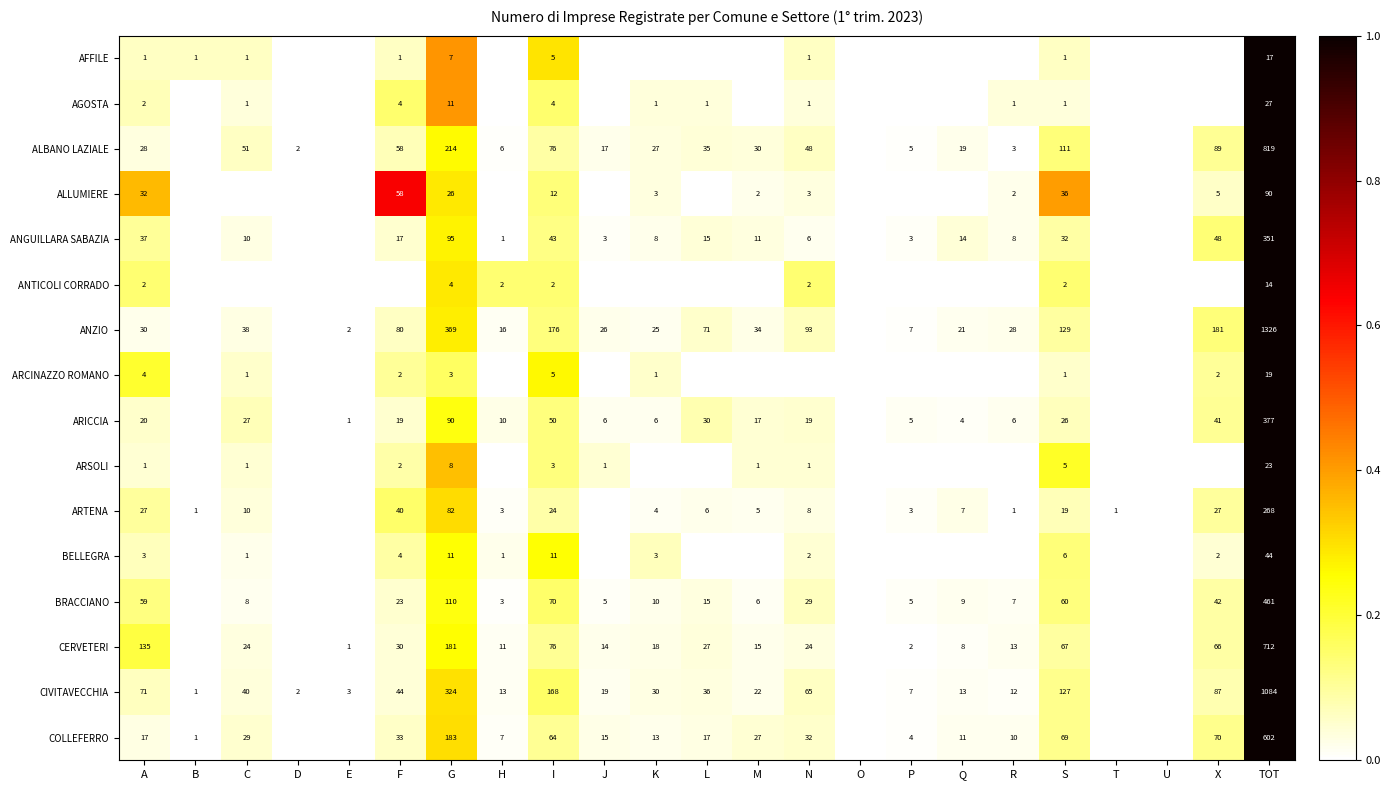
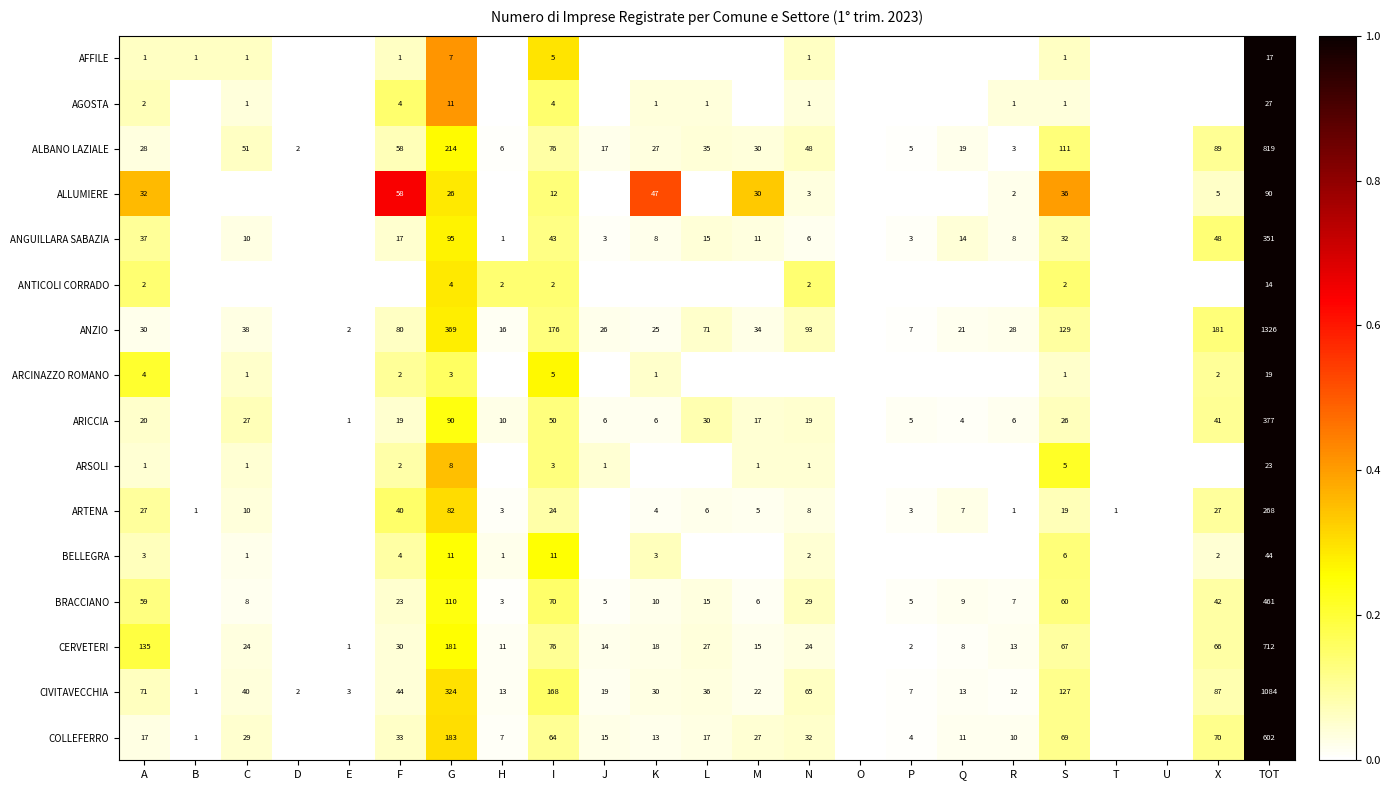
ALLUMIERE, K: 3 -> 47
ALLUMIERE, M: 2 -> 30
